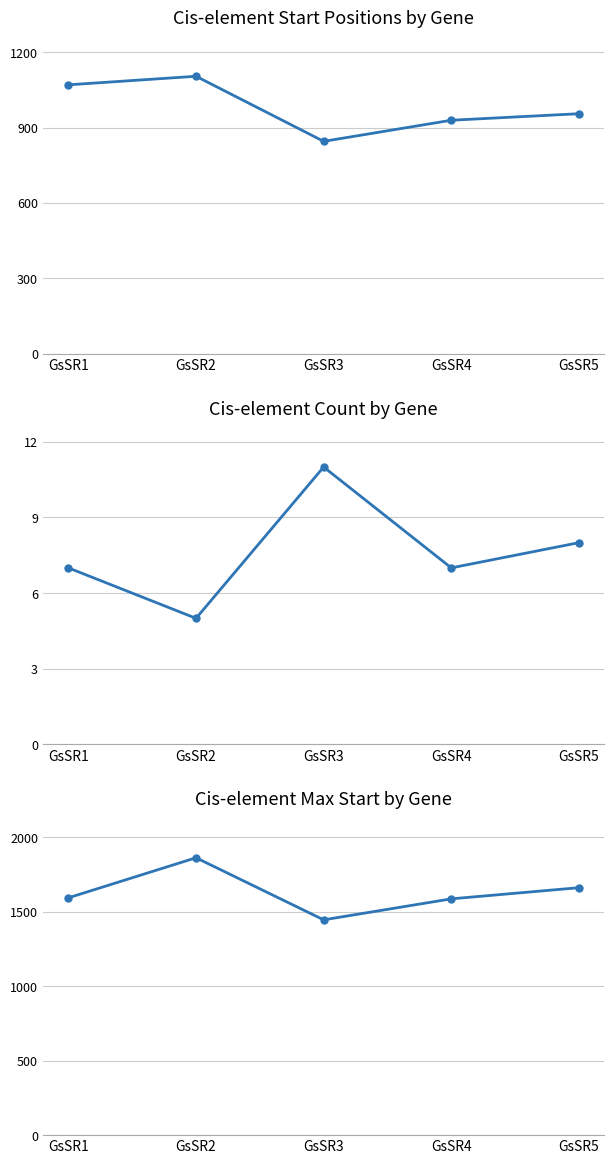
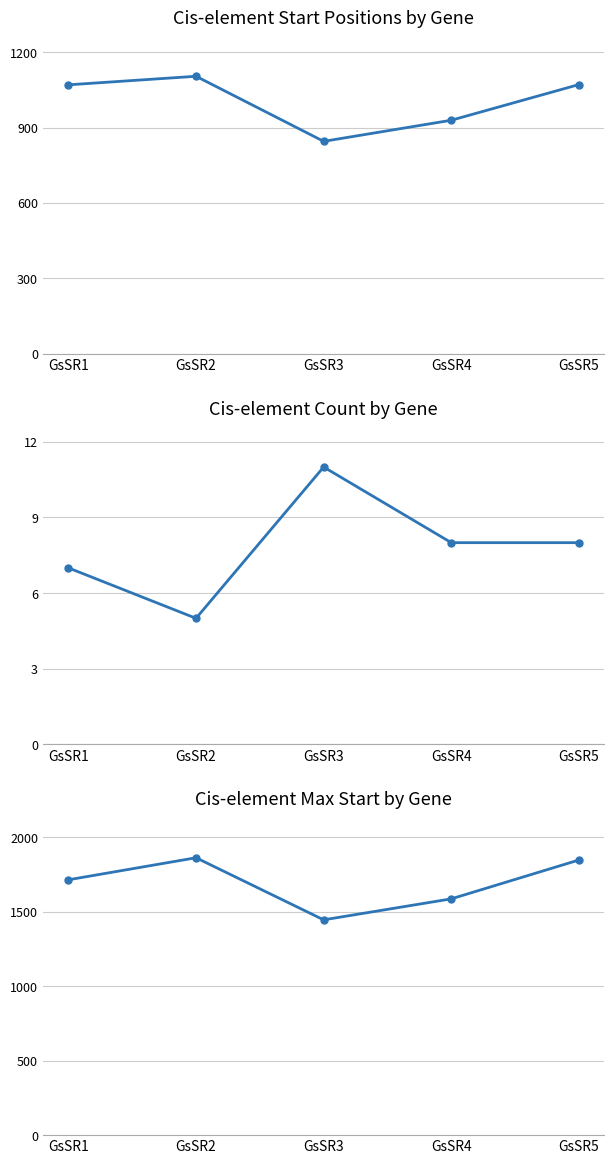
Cis-element Start Positions by Gene, GsSR5: 960 -> 1070
Cis-element Count by Gene, GsSR4: 7 -> 8
Cis-element Max Start by Gene, GsSR1: 1590 -> 1720
Cis-element Max Start by Gene, GsSR5: 1660 -> 1850
